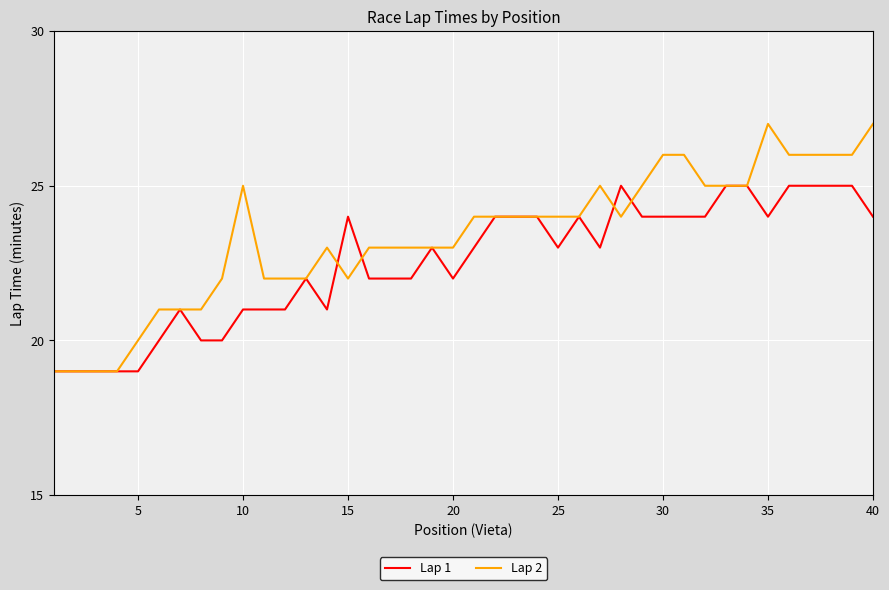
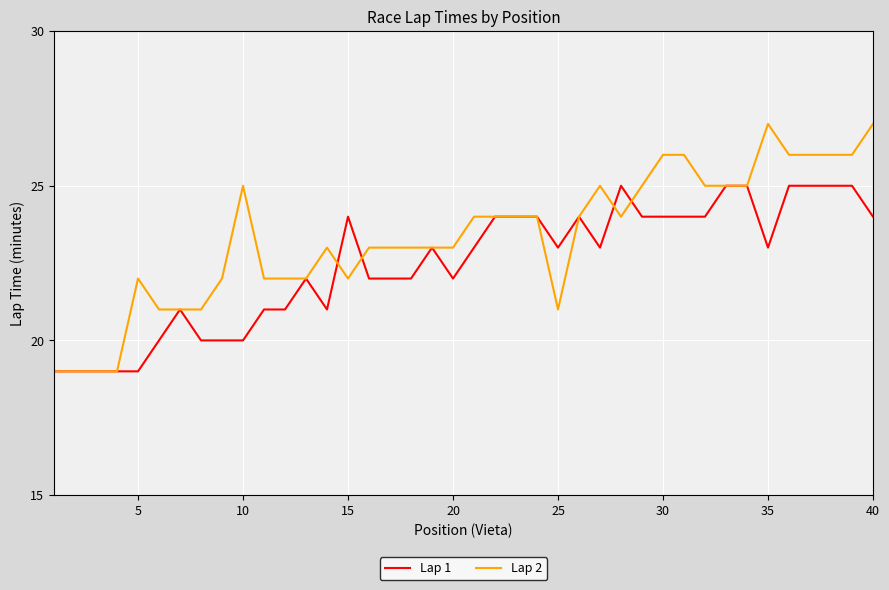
Lap 2, 5: 20 -> 22
Lap 1, 10: 21 -> 20
Lap 2, 25: 24 -> 21
Lap 1, 35: 24 -> 23
